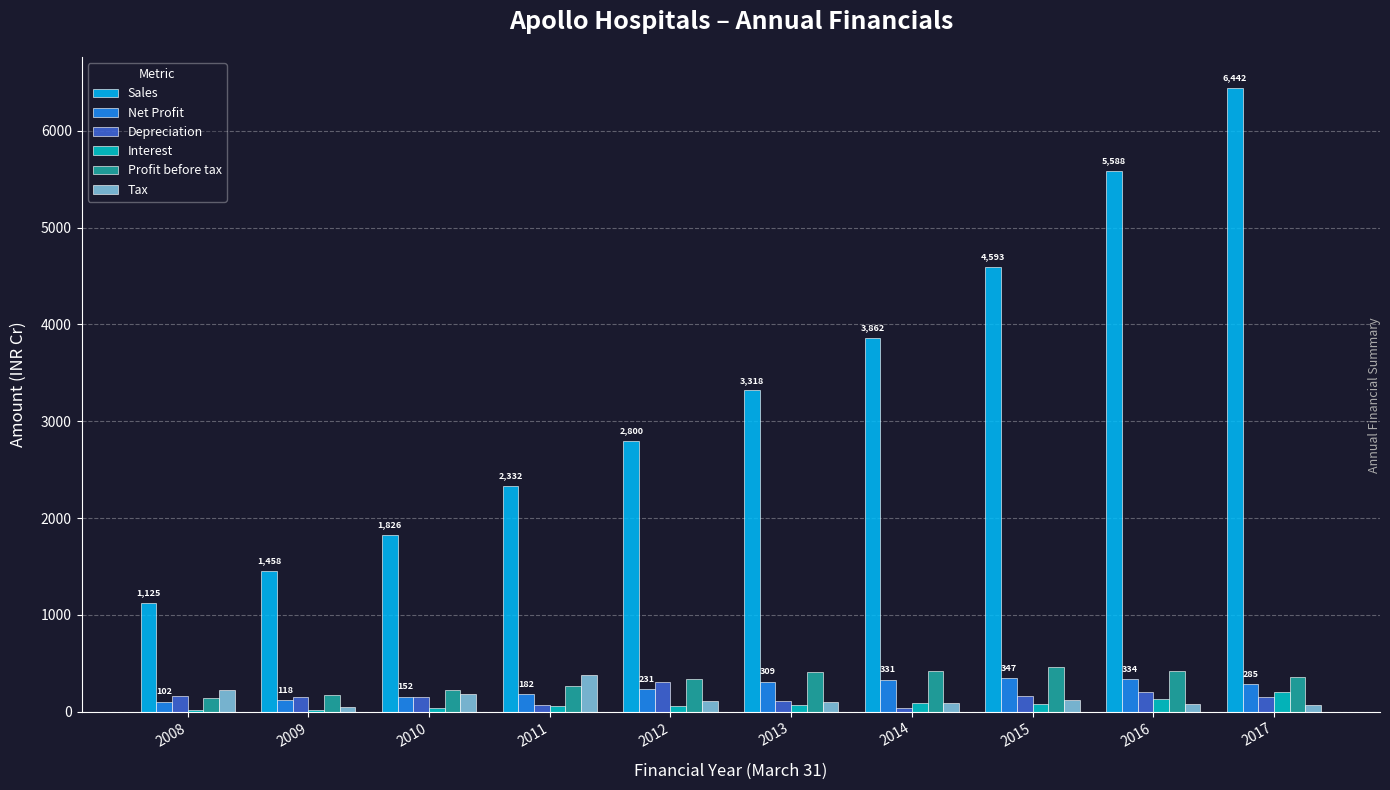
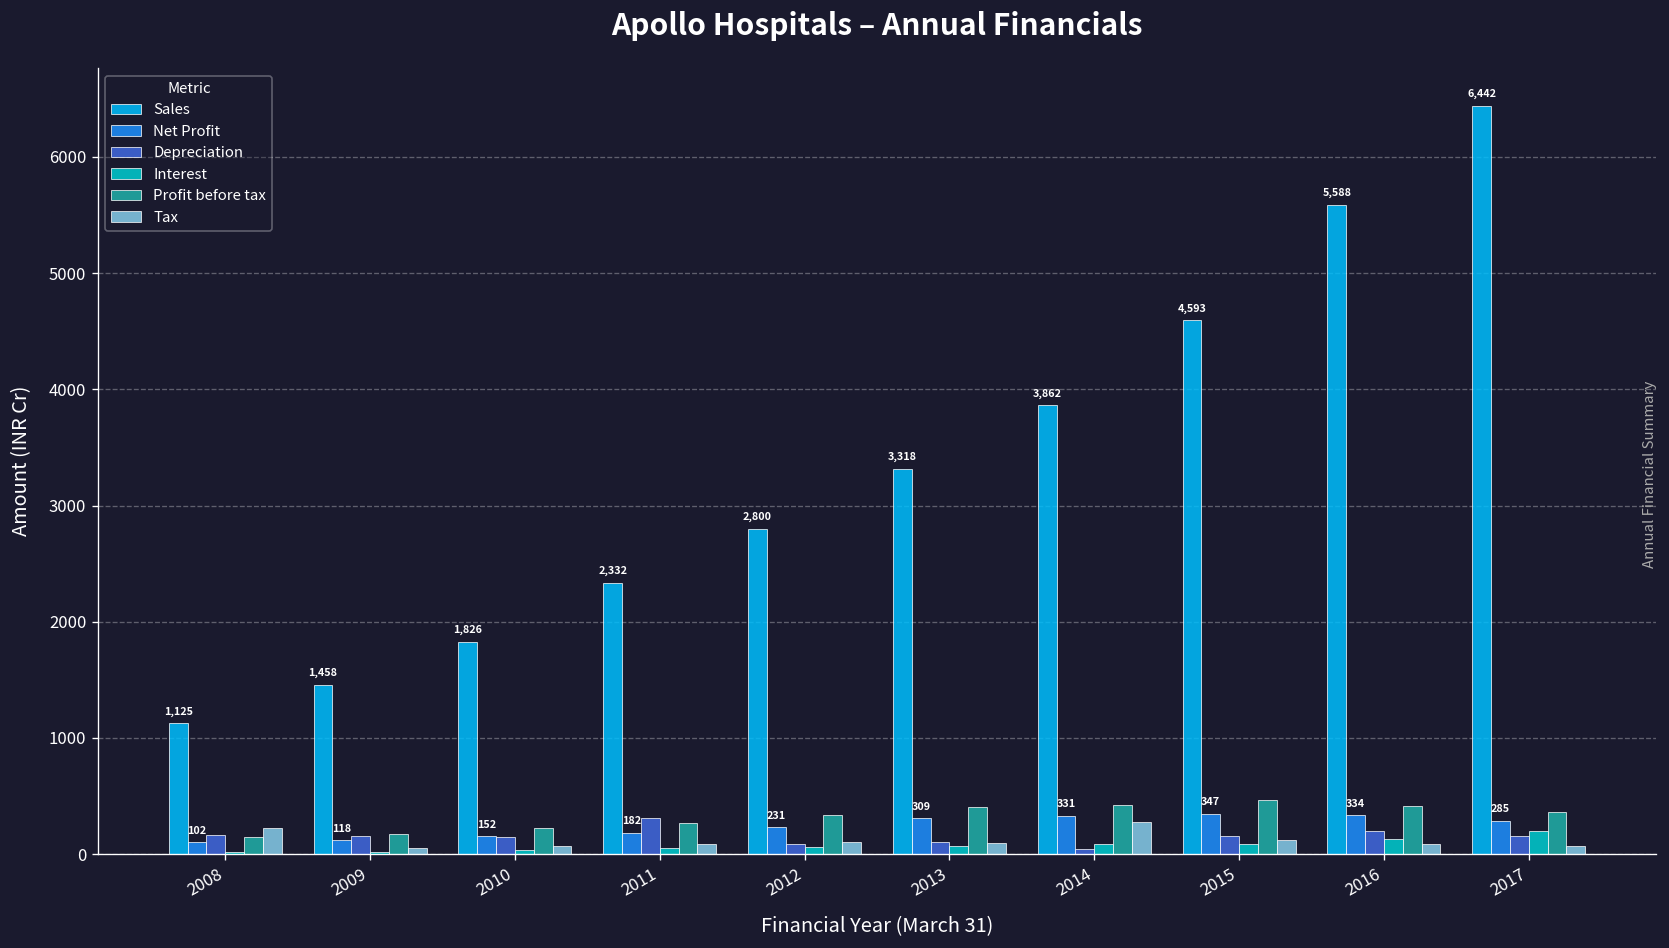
Tax, 2010: 200 -> 100
Depreciation, 2011: 100 -> 300
Tax, 2011: 400 -> 100
Depreciation, 2012: 300 -> 100
Tax, 2014: 100 -> 300
